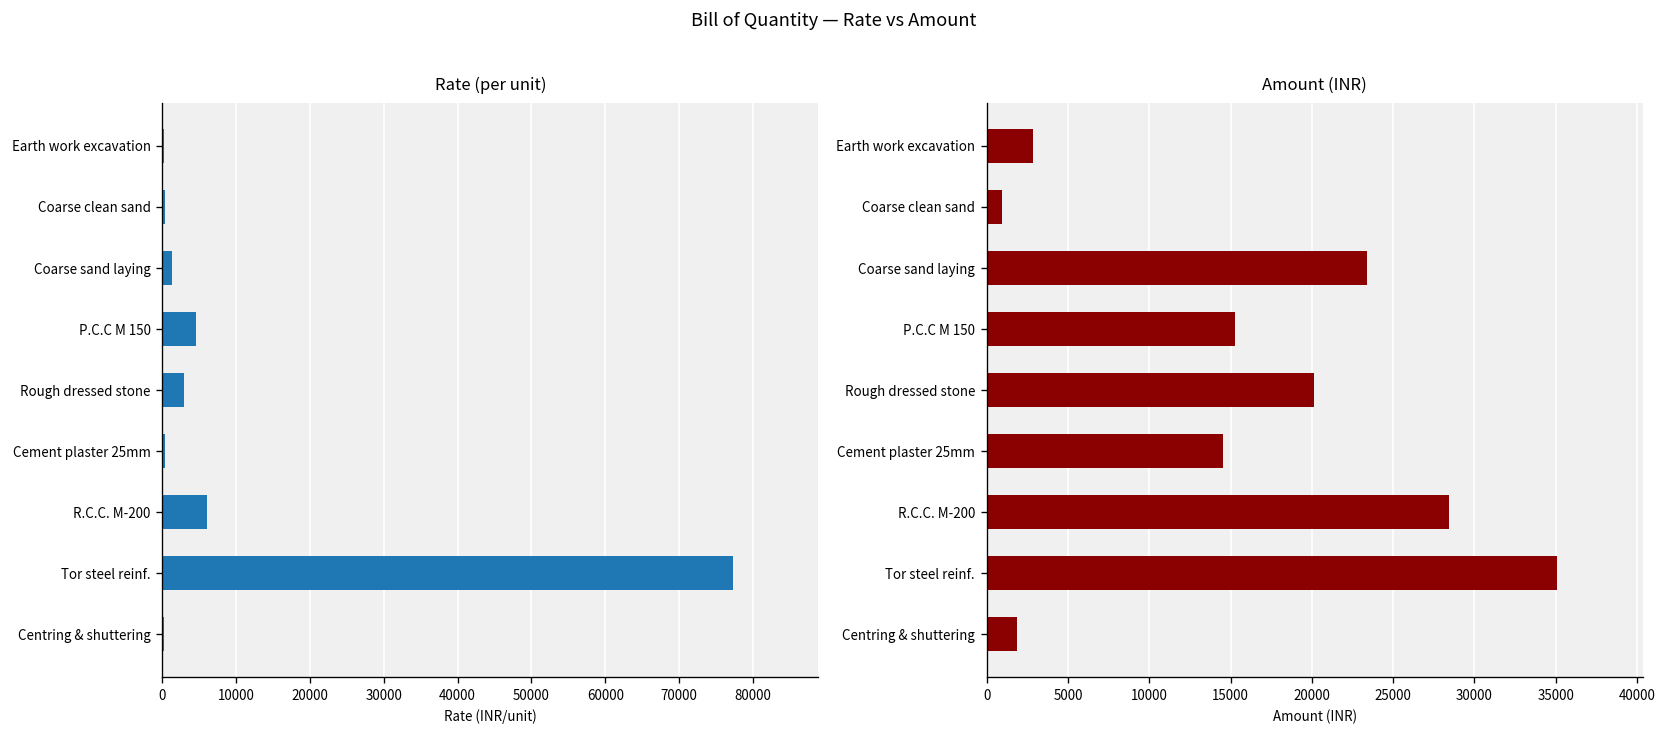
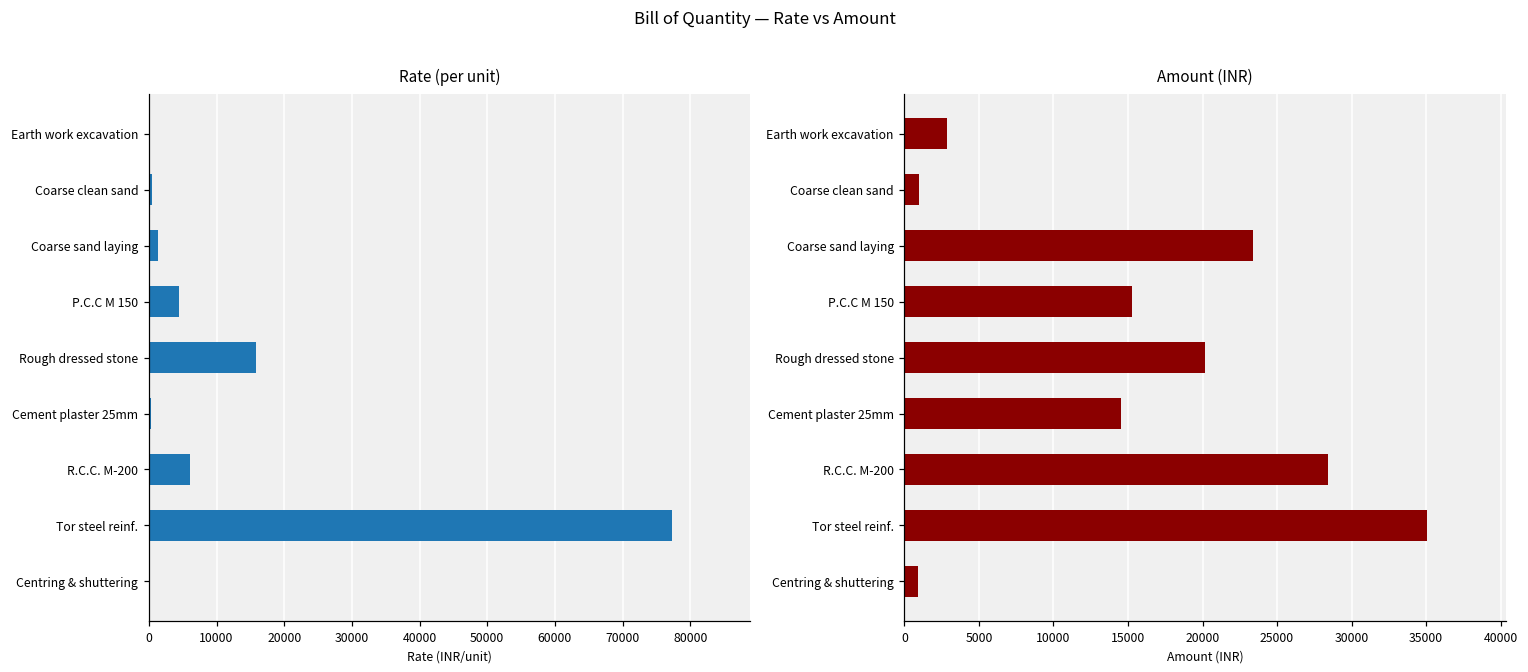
Rate (per unit), Rough dressed stone: 3000 -> 16000
Amount (INR), Centring & shuttering: 1900 -> 900
